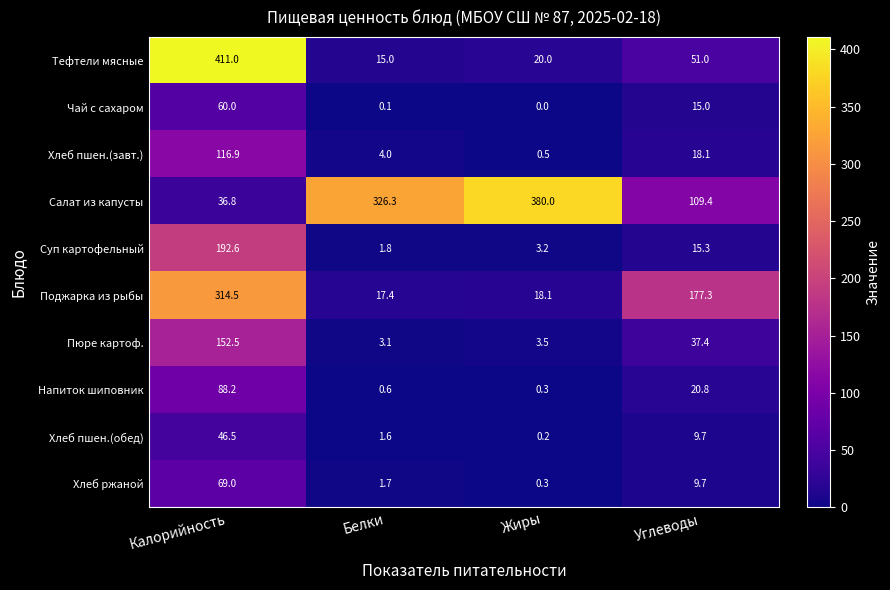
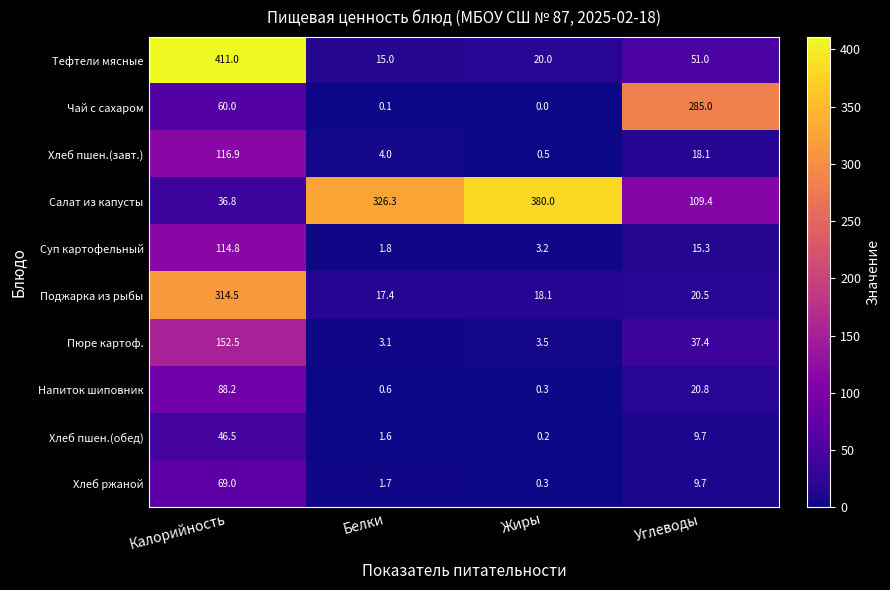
Чай с сахаром, Углеводы: 15.0 -> 285.0
Суп картофельный, Калорийность: 192.6 -> 114.8
Поджарка из рыбы, Углеводы: 177.3 -> 20.5
